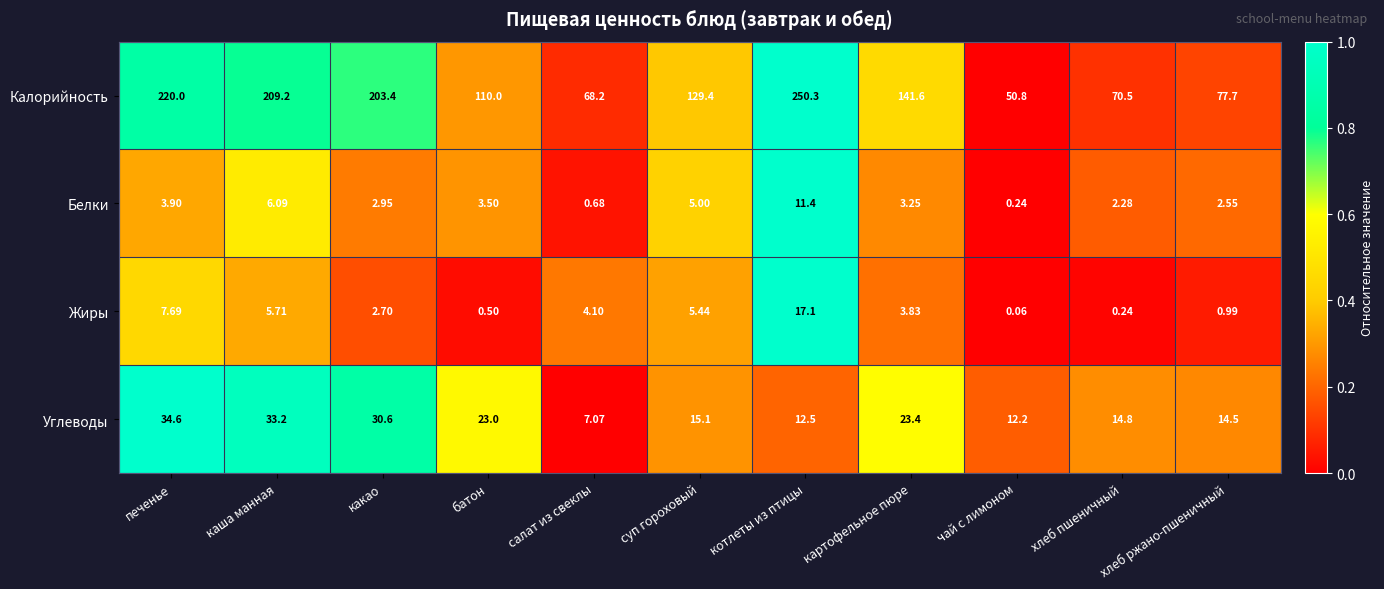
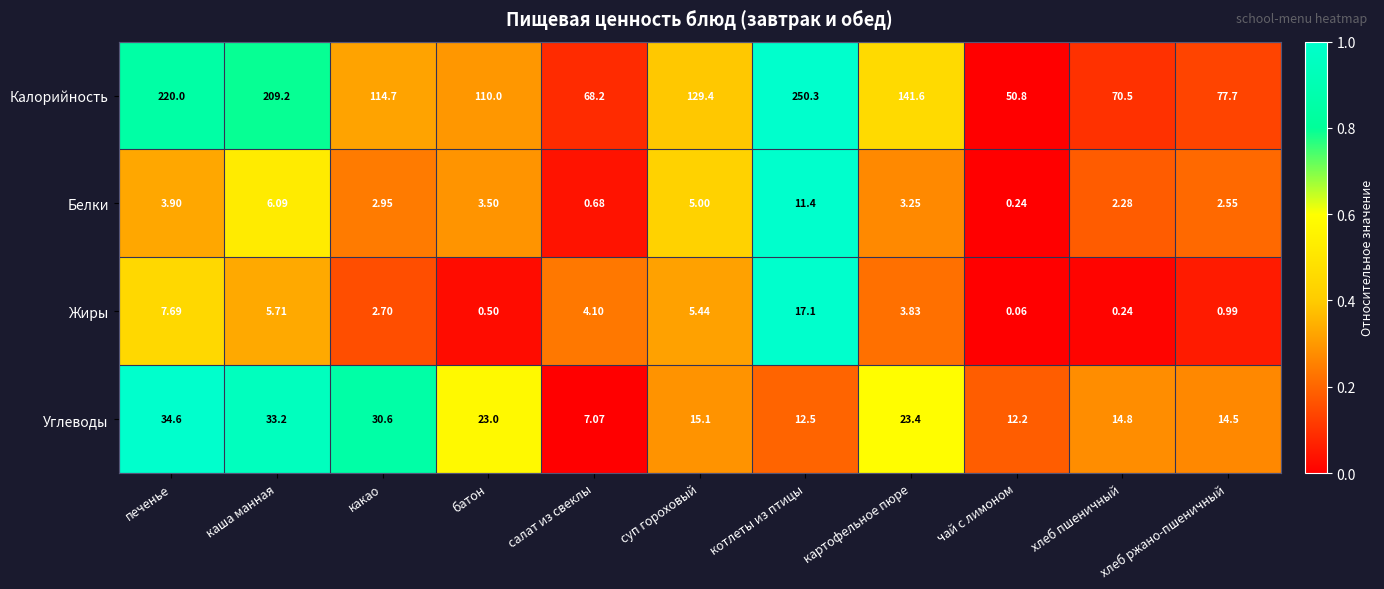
Калорийность, какао: 203.4 -> 114.7
